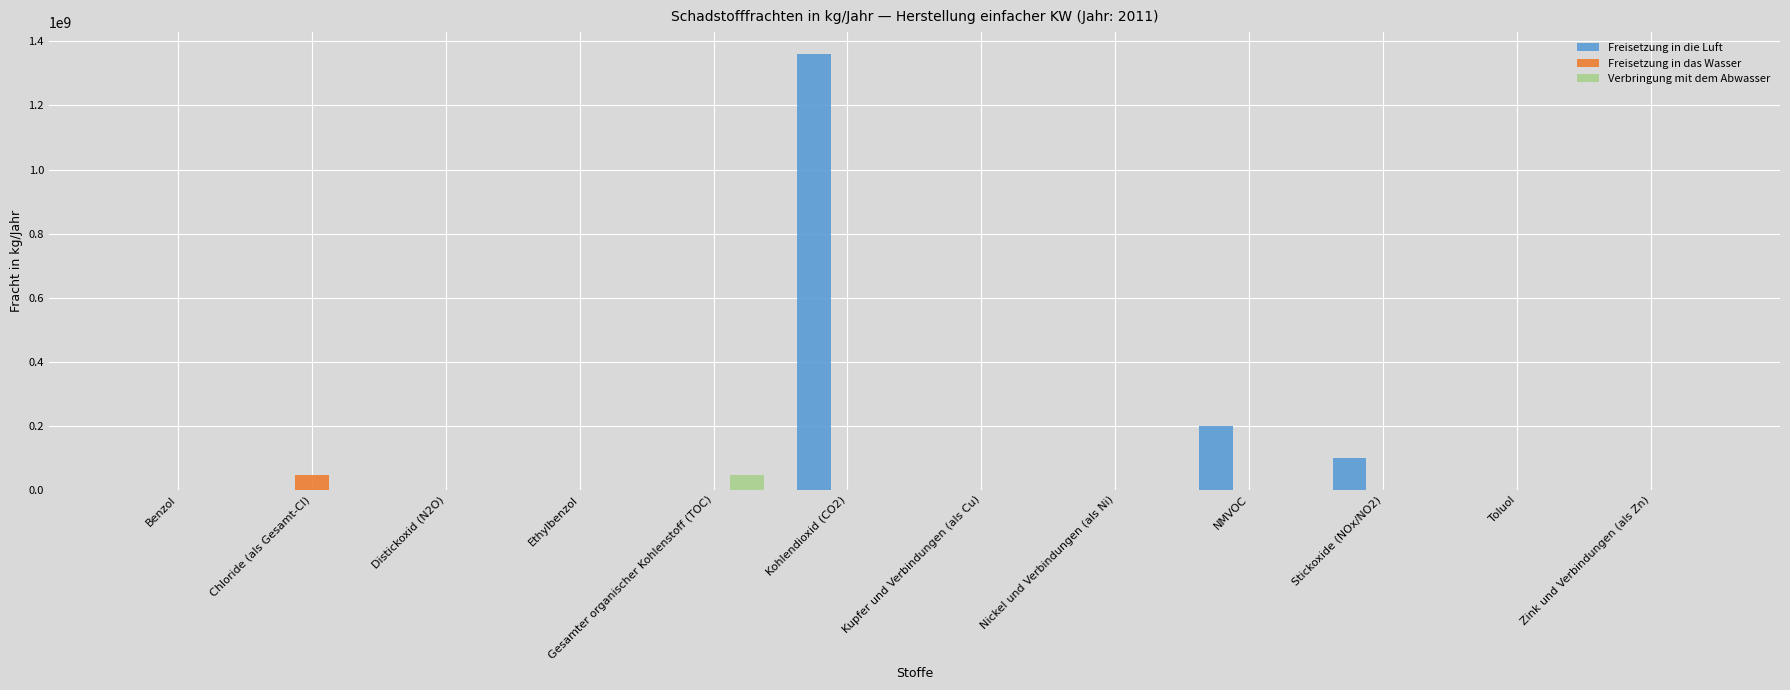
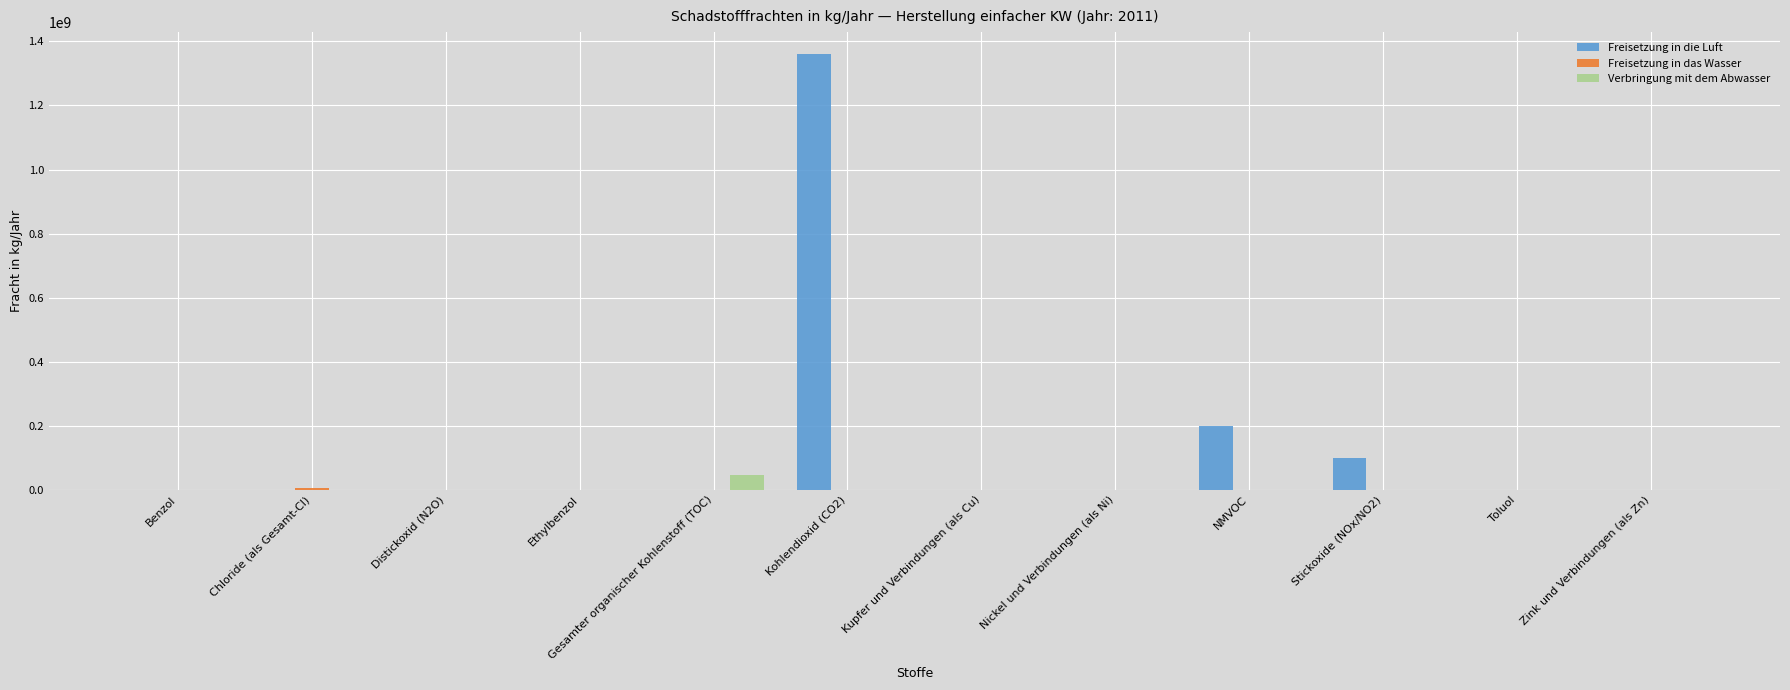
Freisetzung in das Wasser, Chloride (als Gesamt-Cl): 50000000 -> 0
